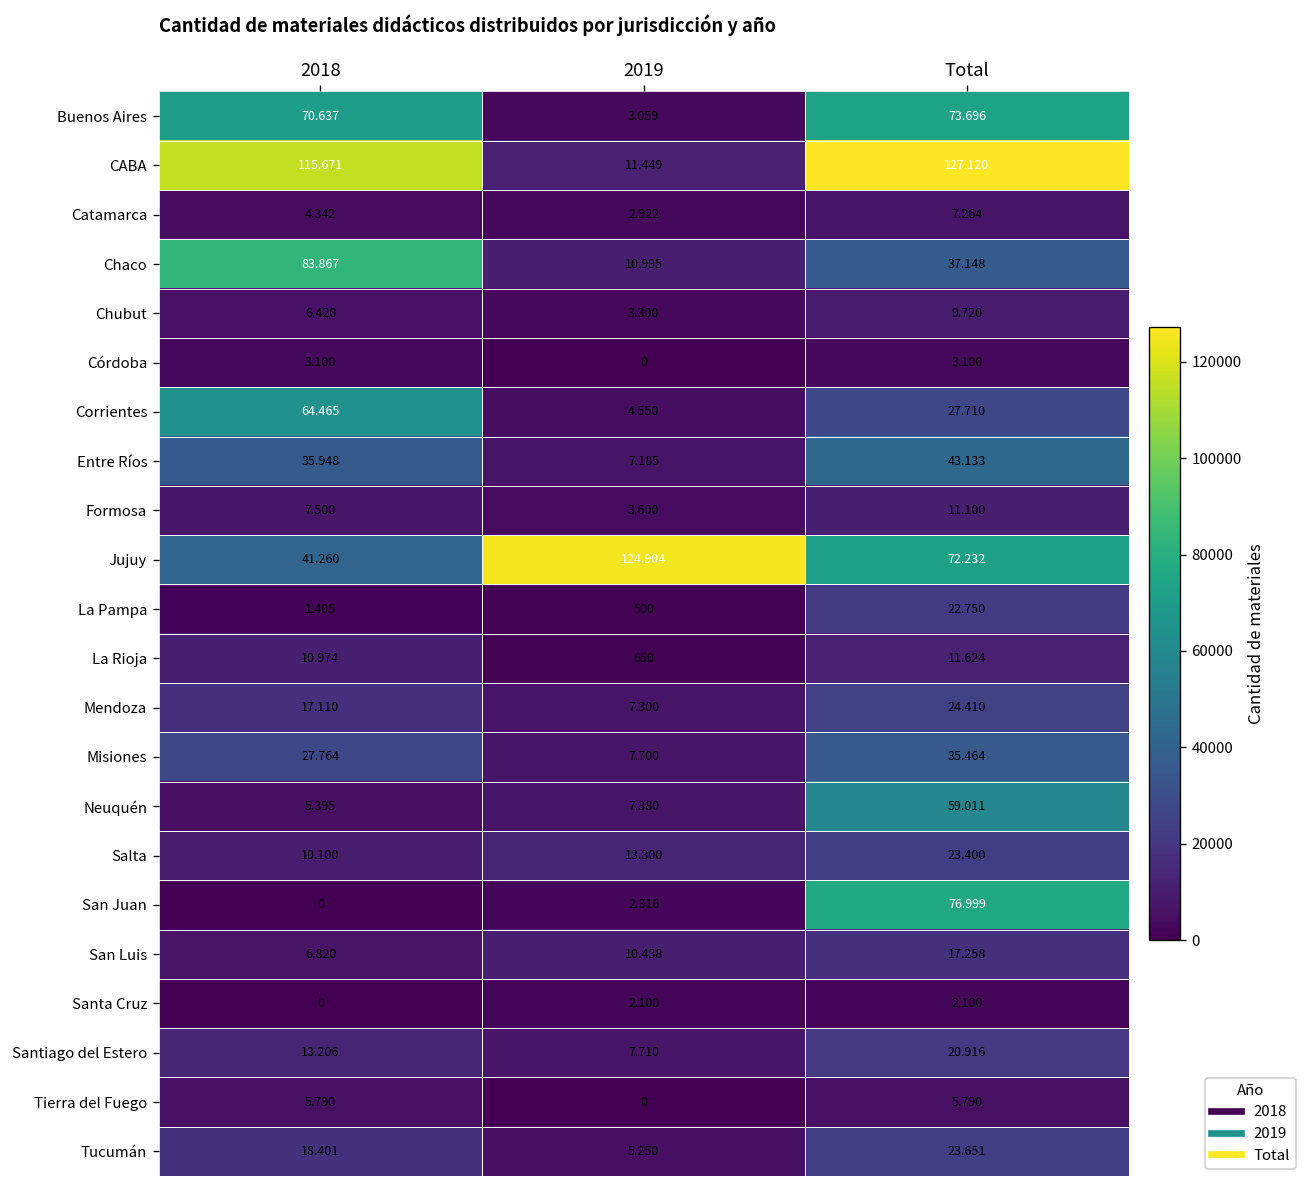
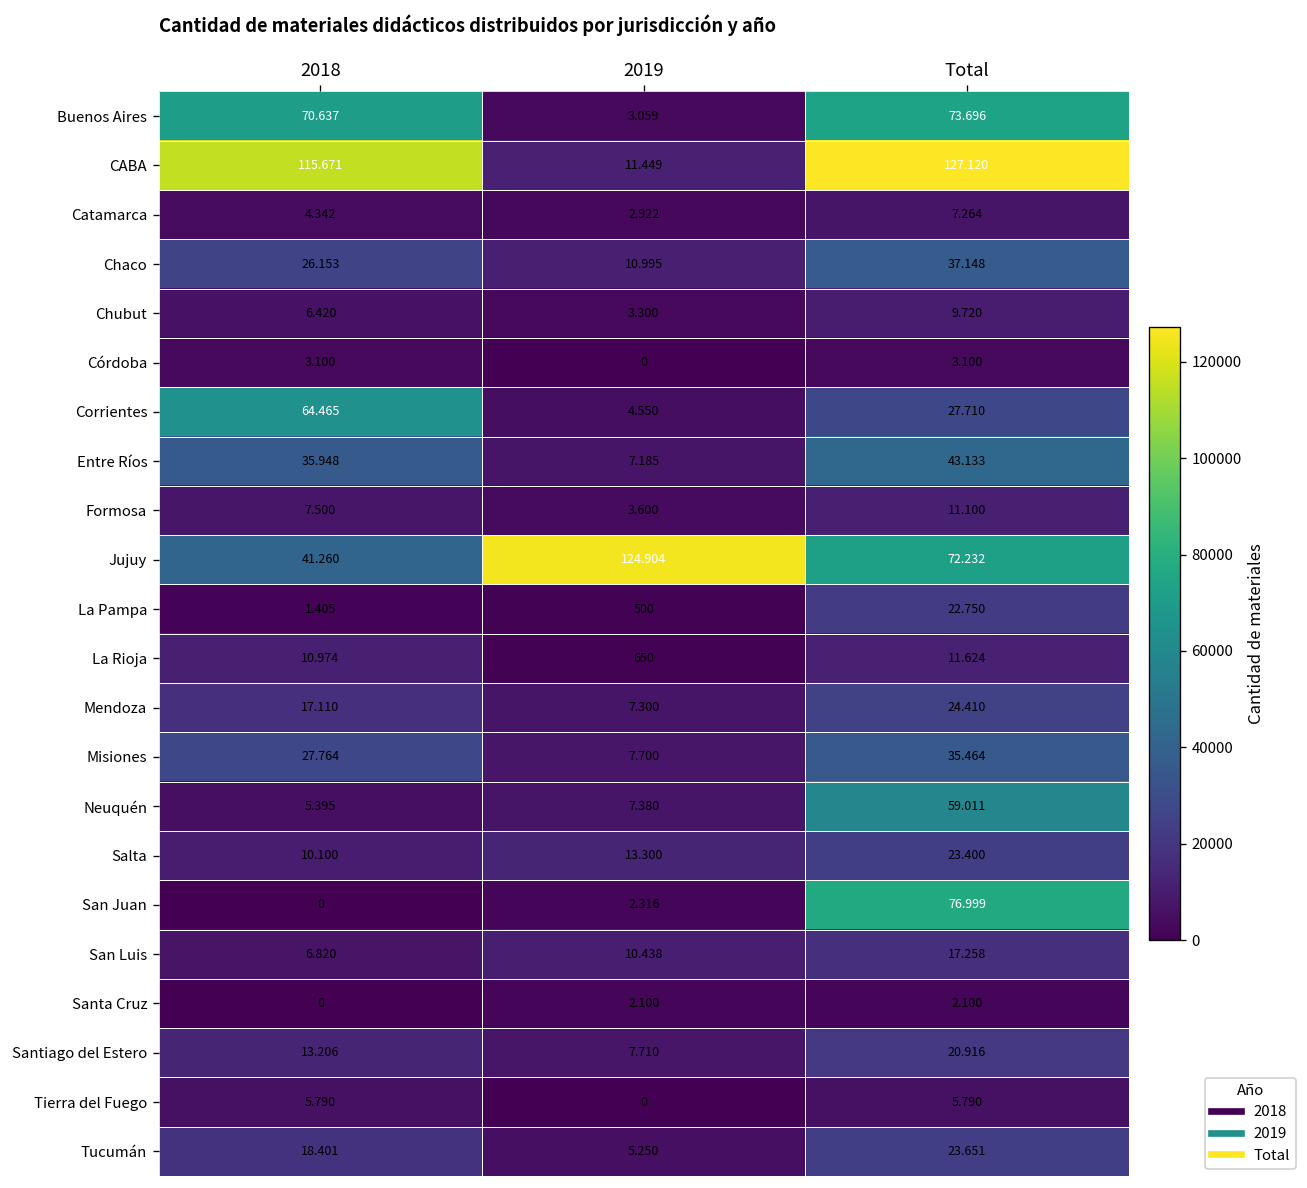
Chaco, 2018: 83.867 -> 26.153
